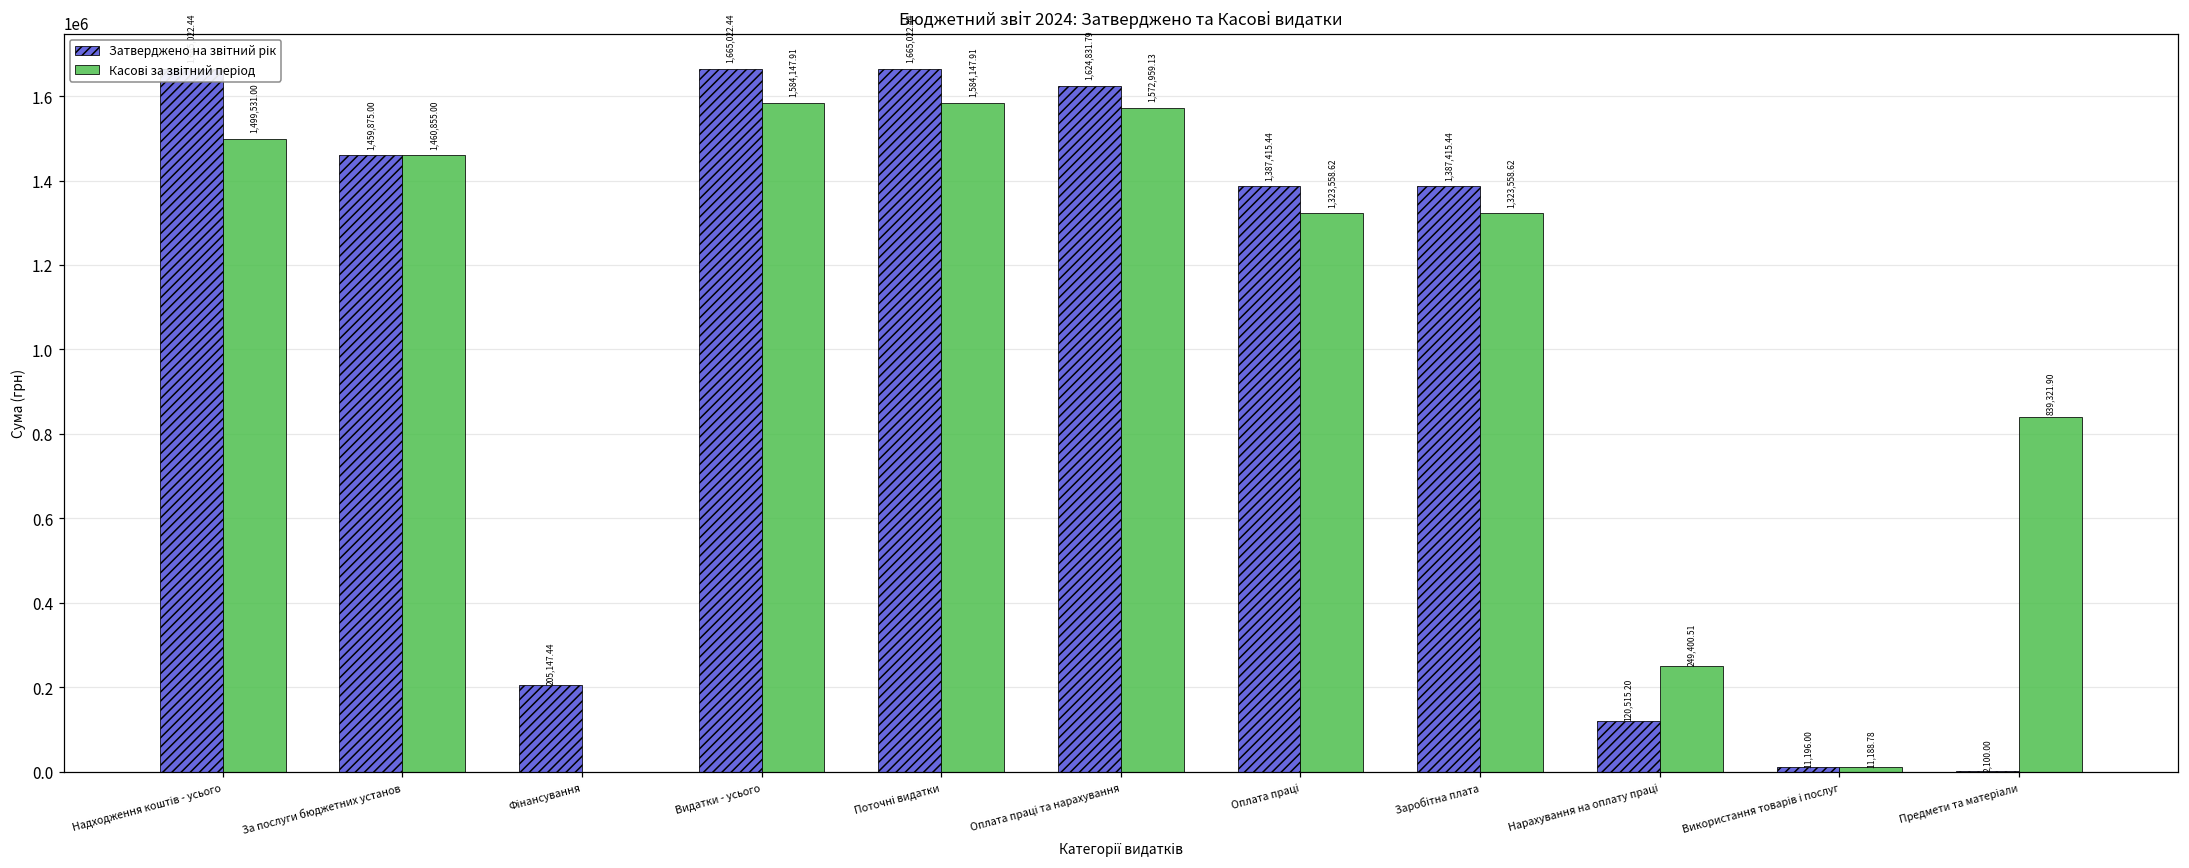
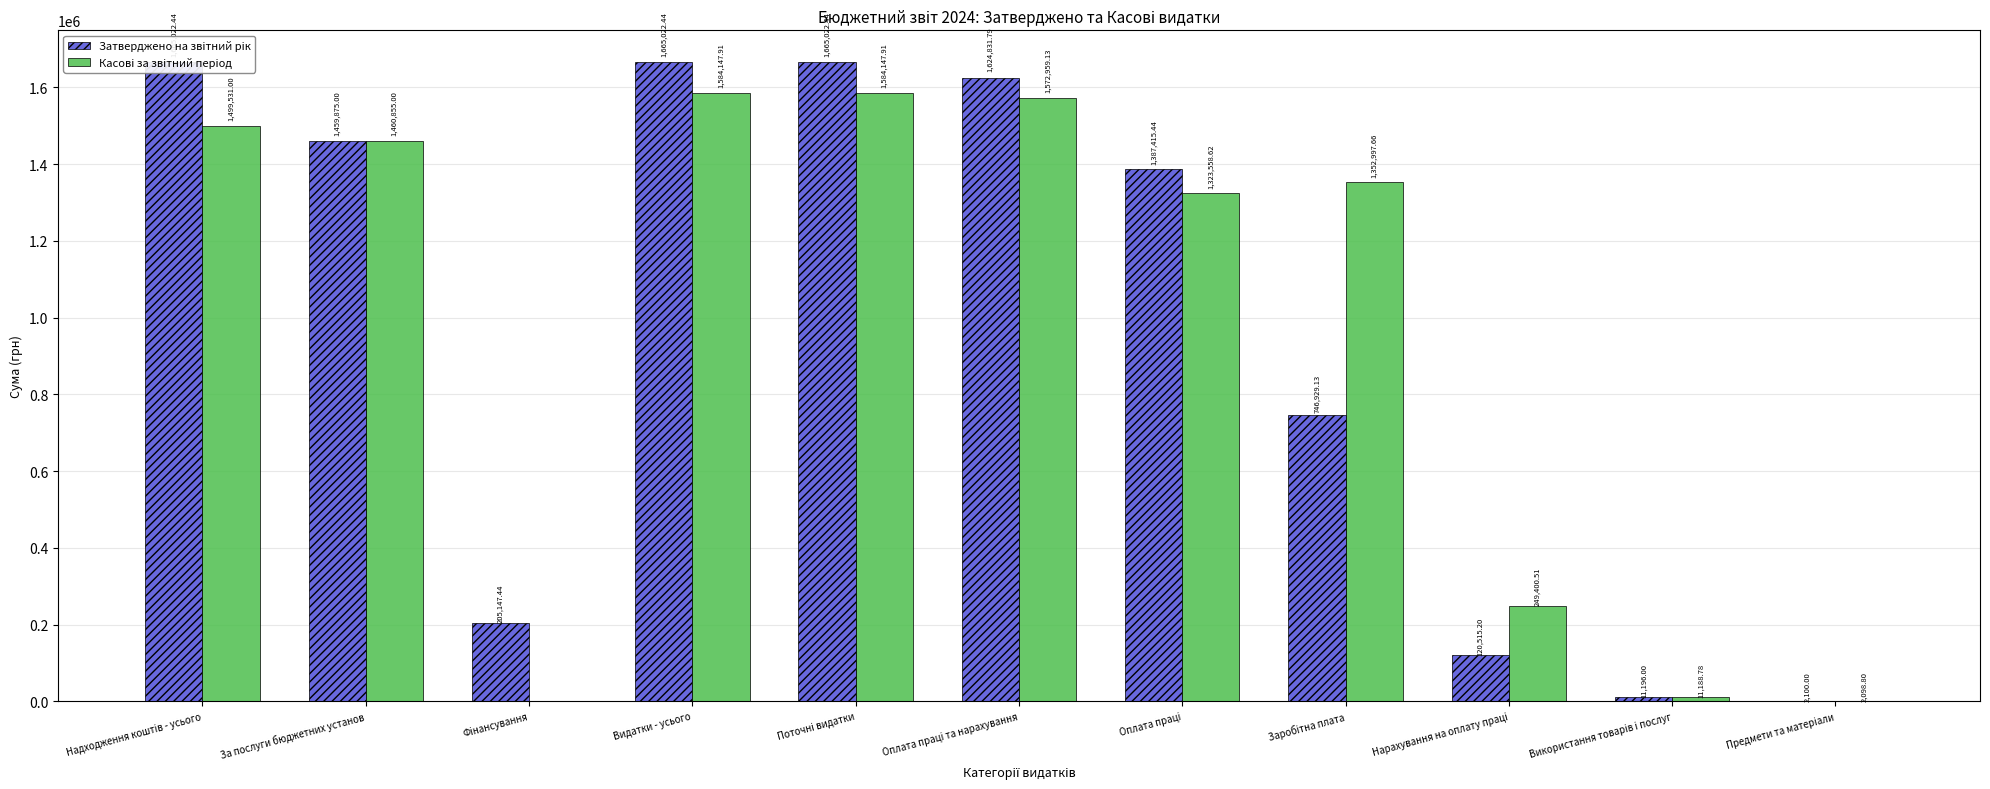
Затверджено на звітний рік, Заробітна плата: 1,387,415.44 -> 746,929.13
Касові за звітний період, Заробітна плата: 1,323,558.62 -> 1,352,997.66
Касові за звітний період, Предмети та матеріали: 839,321.90 -> 2,098.80
